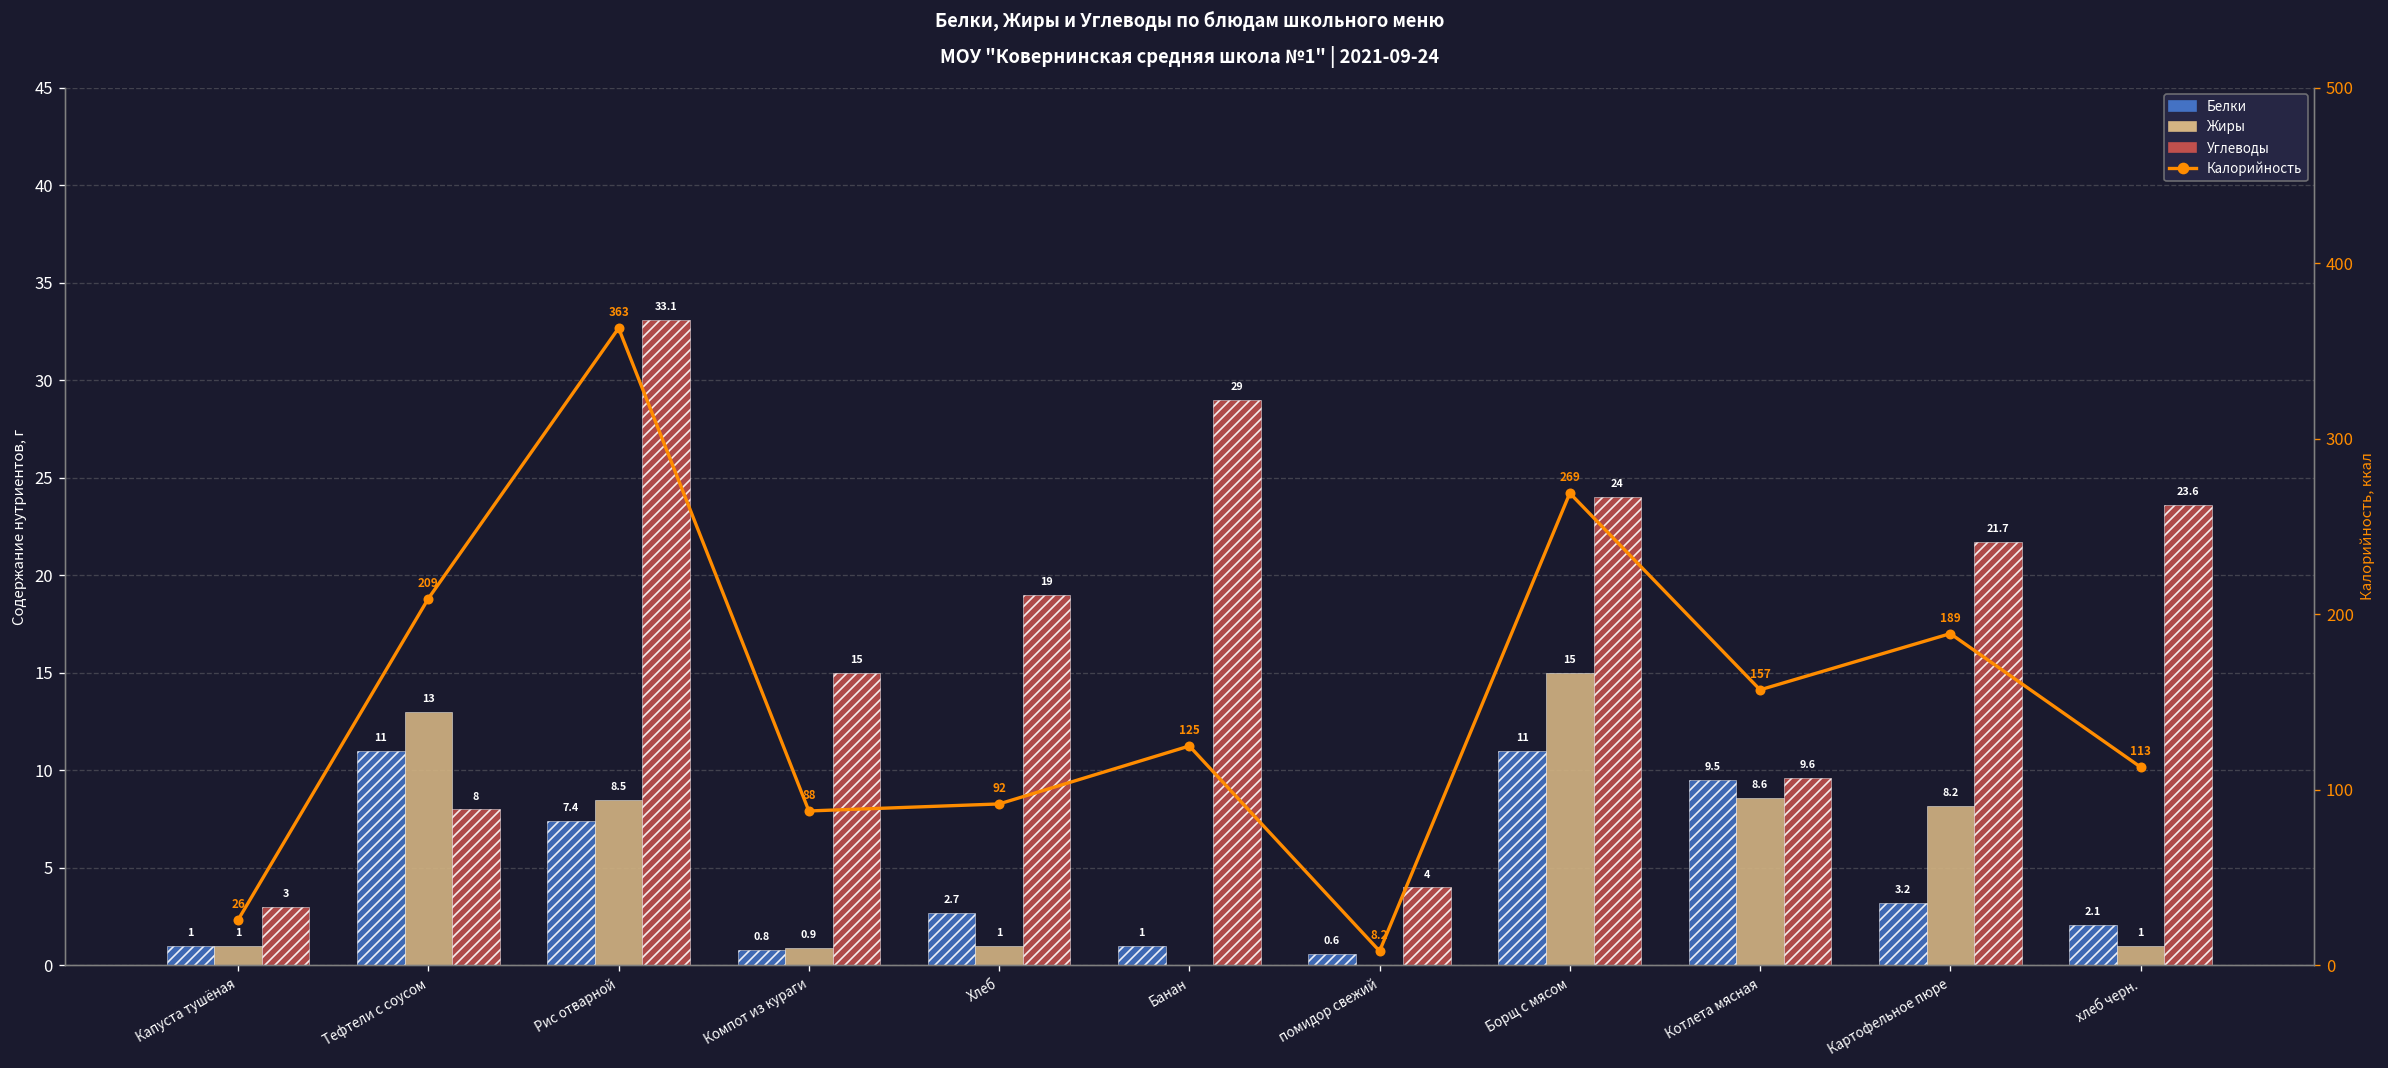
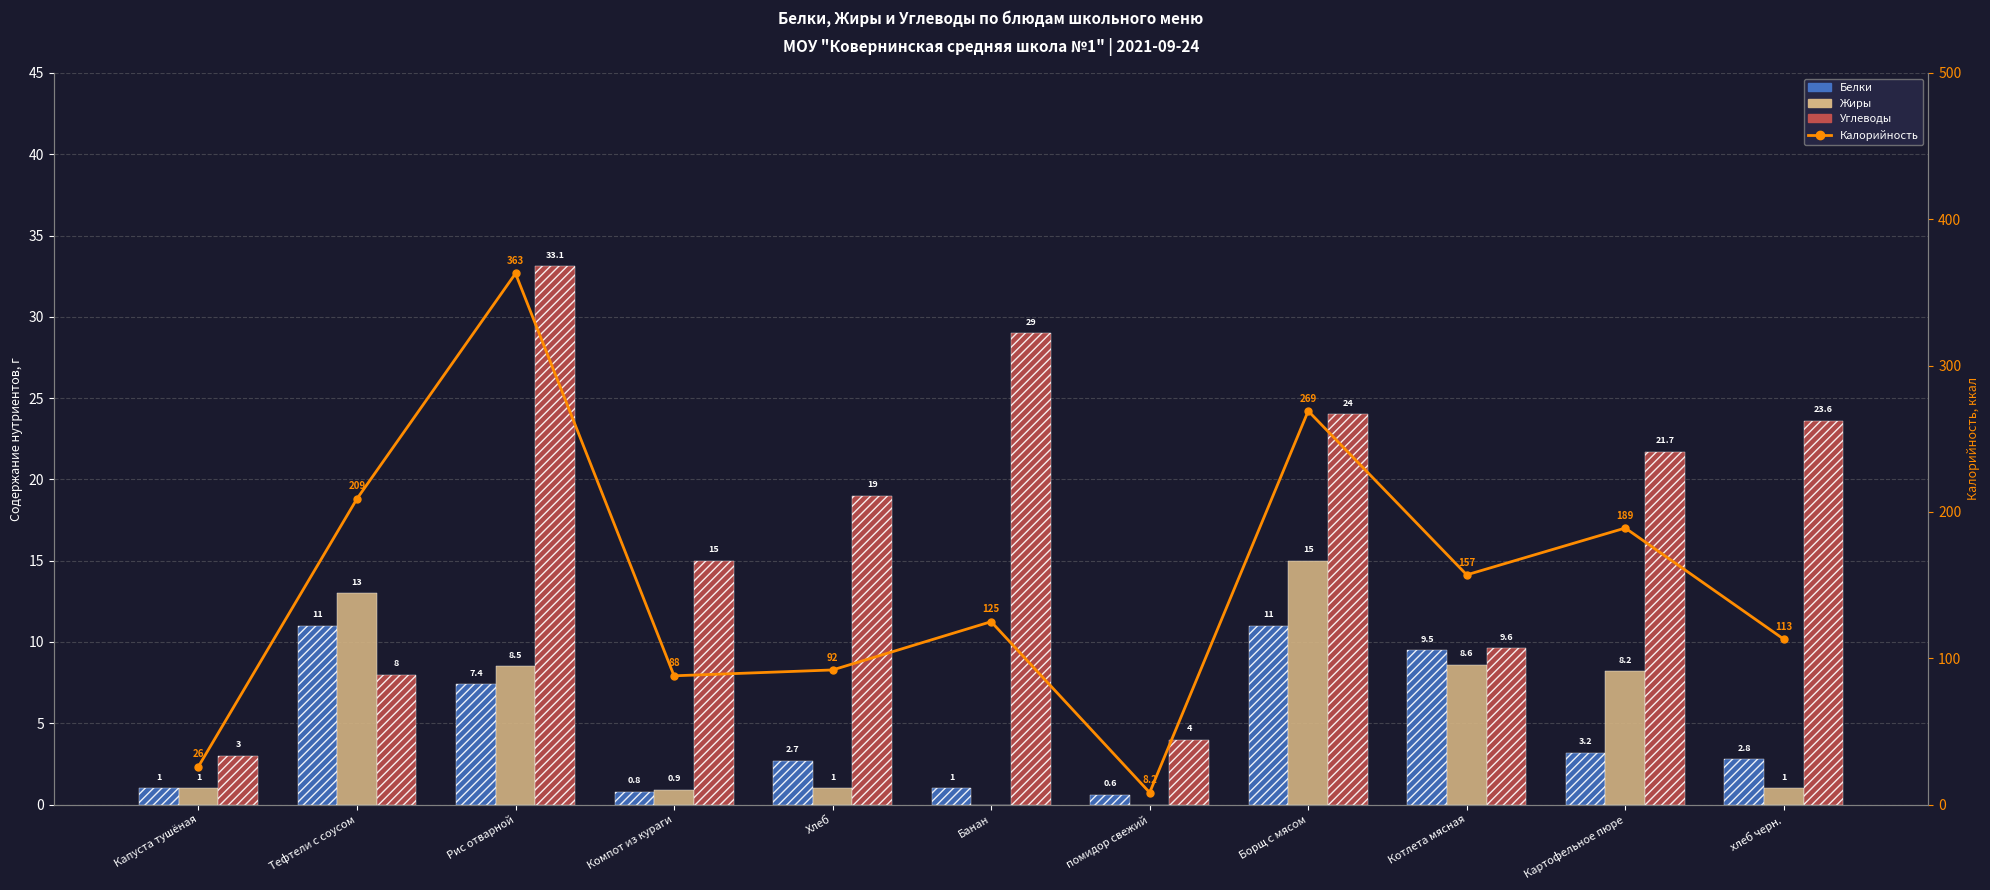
Белки, хлеб черн.: 2.1 -> 2.8
